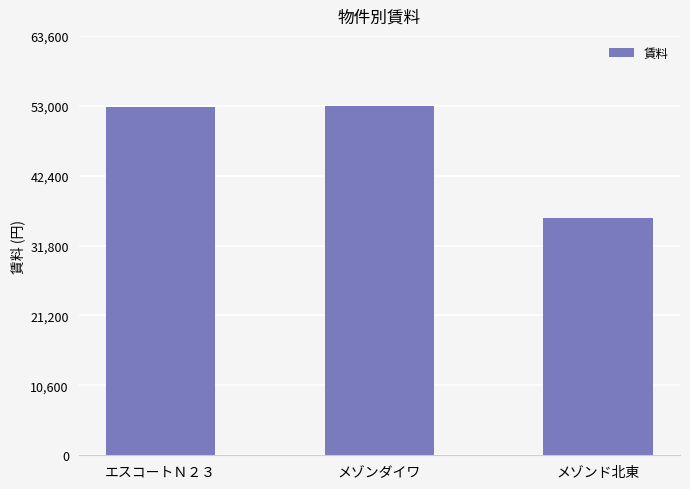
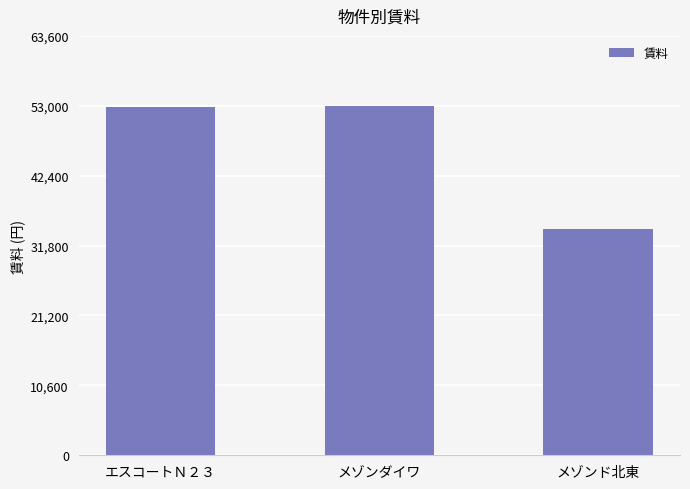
メゾンド北東: 36,000 -> 34,000
